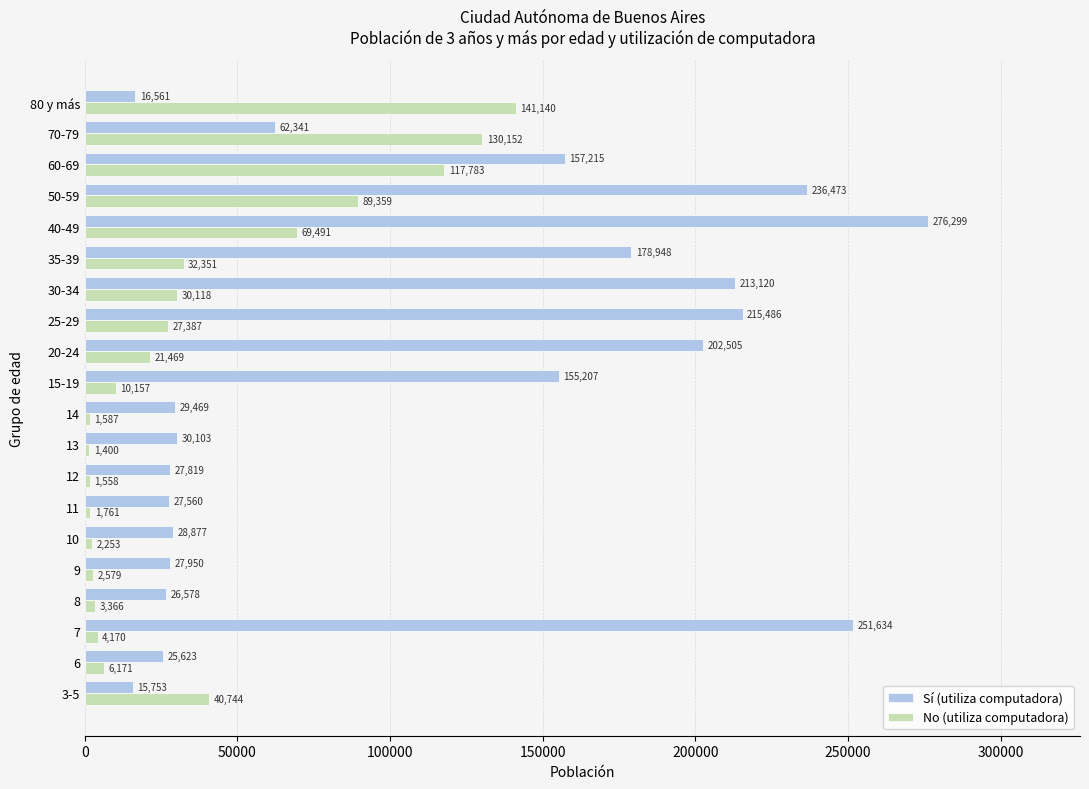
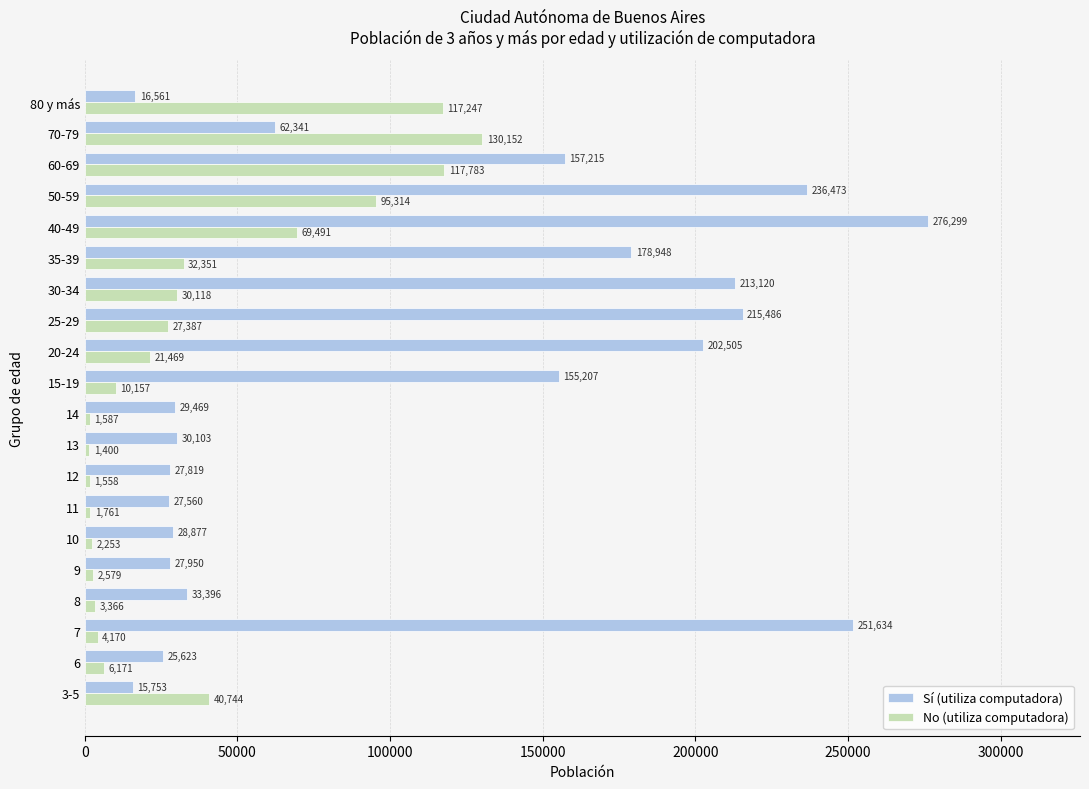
No (utiliza computadora), 80 y más: 141,140 -> 117,247
No (utiliza computadora), 50-59: 89,359 -> 95,314
Sí (utiliza computadora), 8: 26,578 -> 33,396
